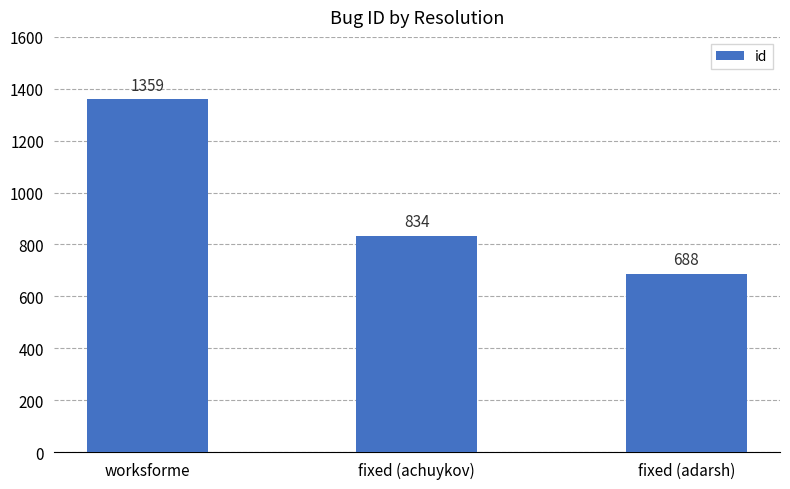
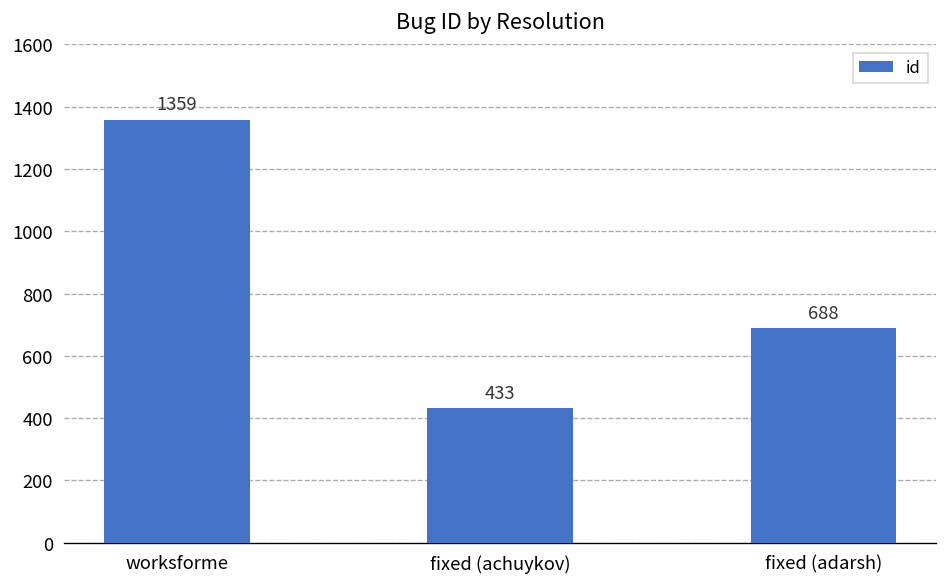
fixed (achuykov): 834 -> 433
